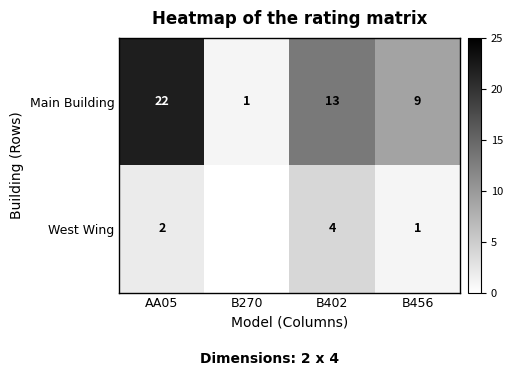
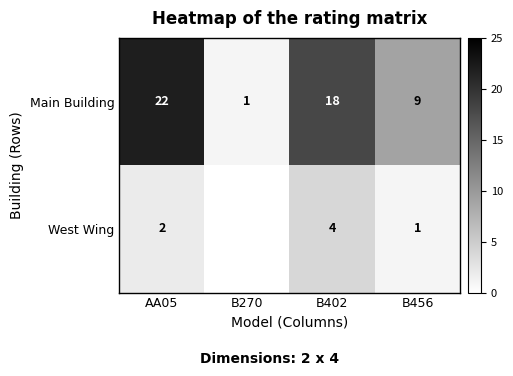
Main Building, B402: 13 -> 18
